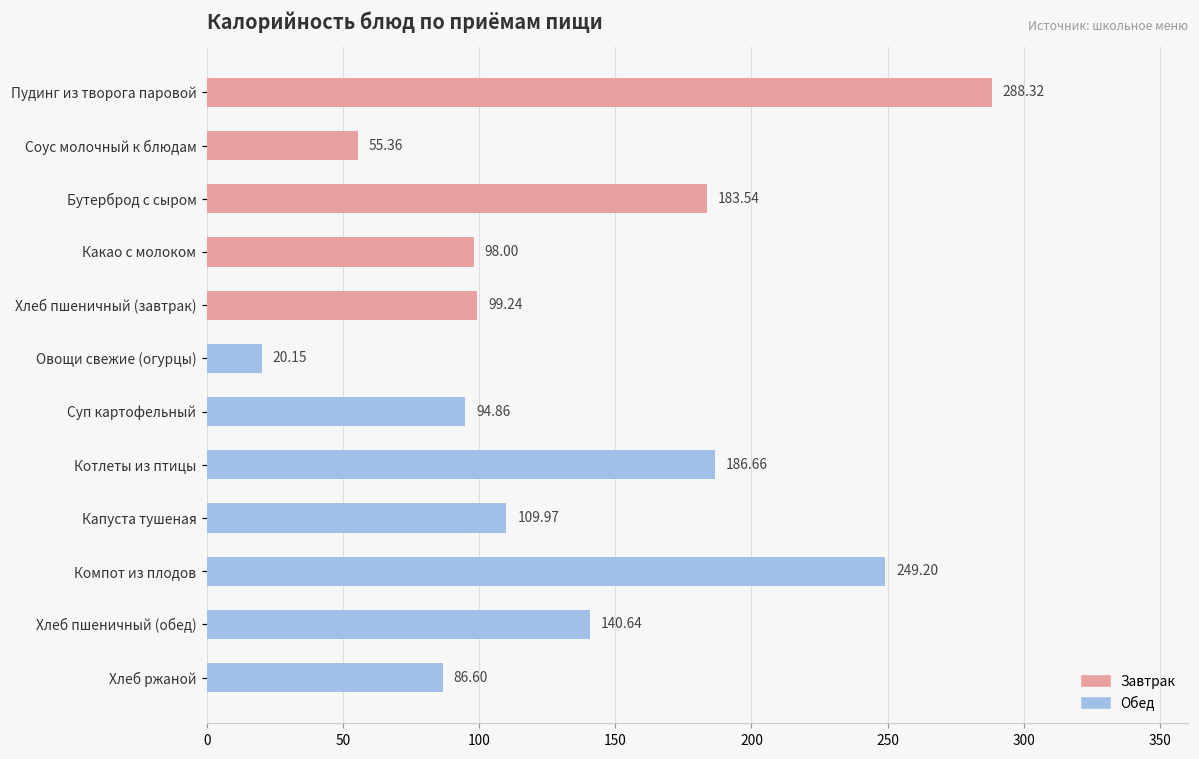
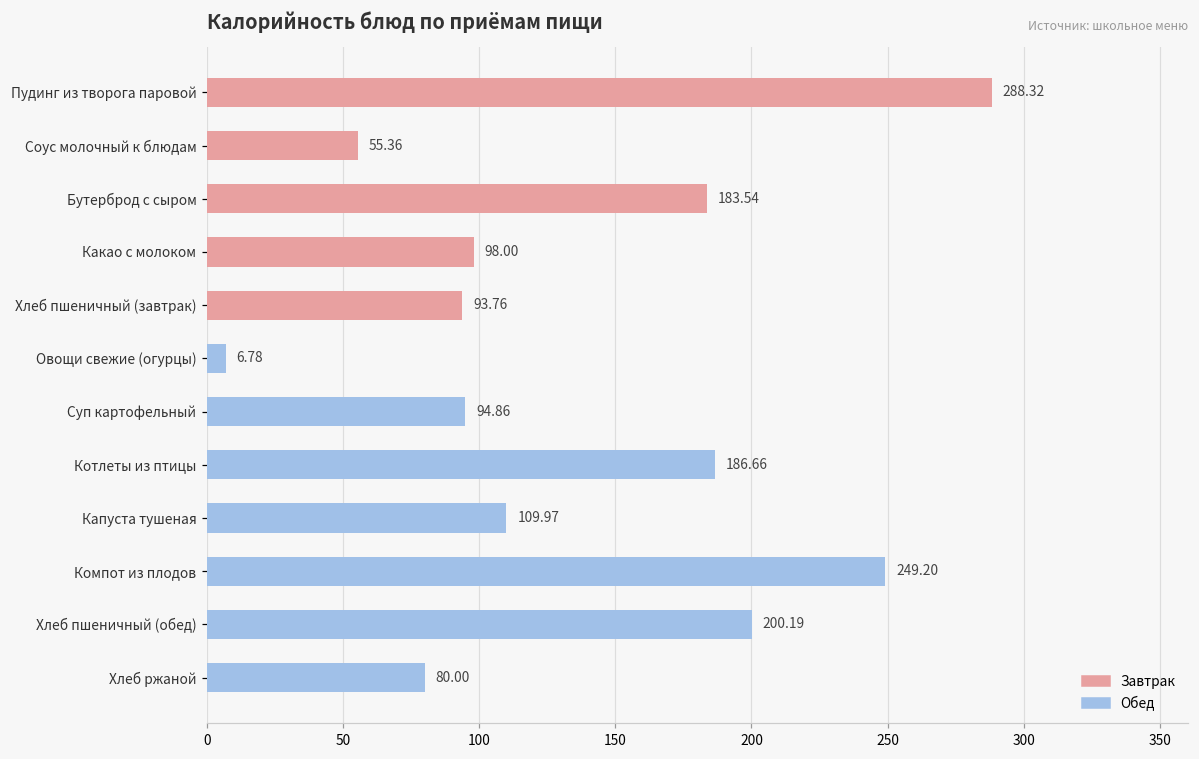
Хлеб пшеничный (завтрак): 99.24 -> 93.76
Овощи свежие (огурцы): 20.15 -> 6.78
Хлеб пшеничный (обед): 140.64 -> 200.19
Хлеб ржаной: 86.60 -> 80.00
